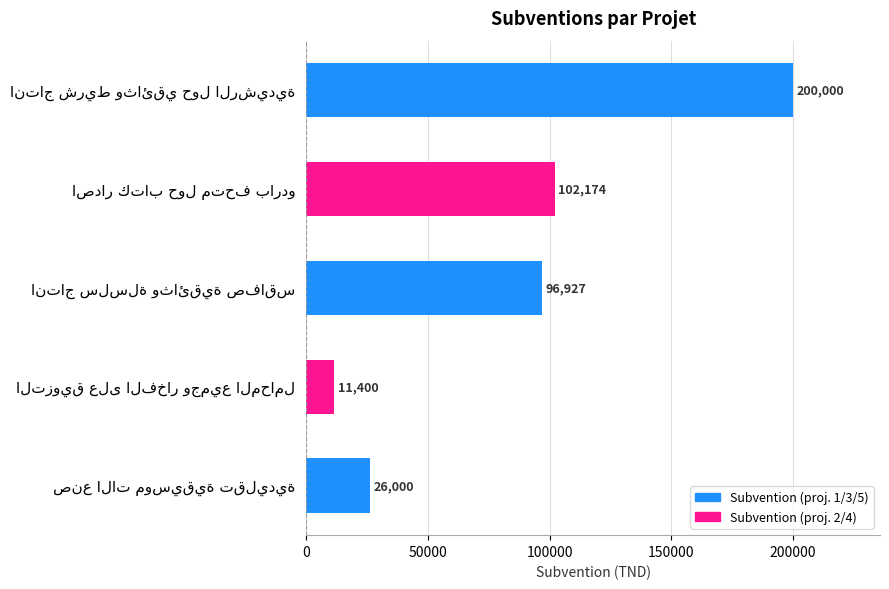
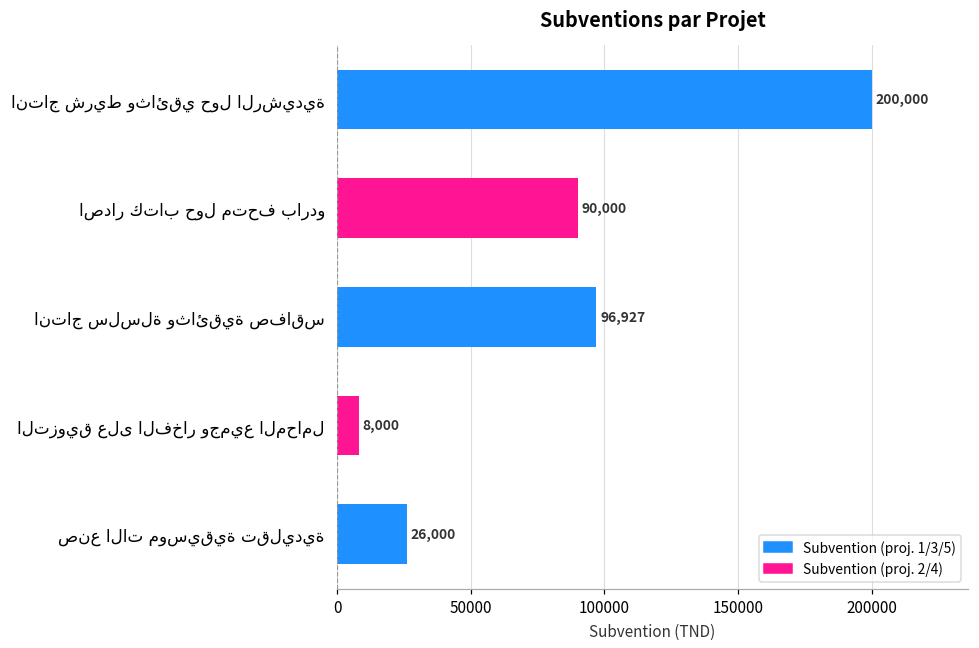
اصدار كتاب حول متحف باردو: 102,174 -> 90,000
التزويق على الفخار وجميع المحامل: 11,400 -> 8,000
